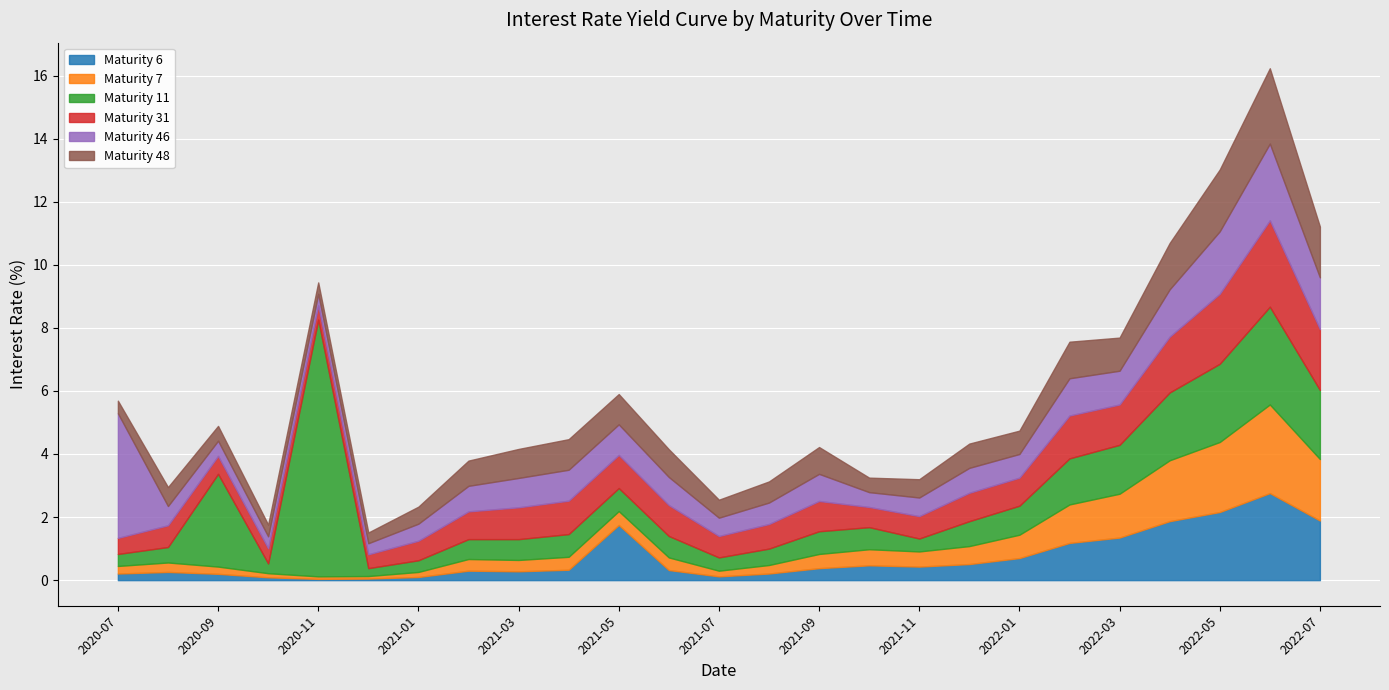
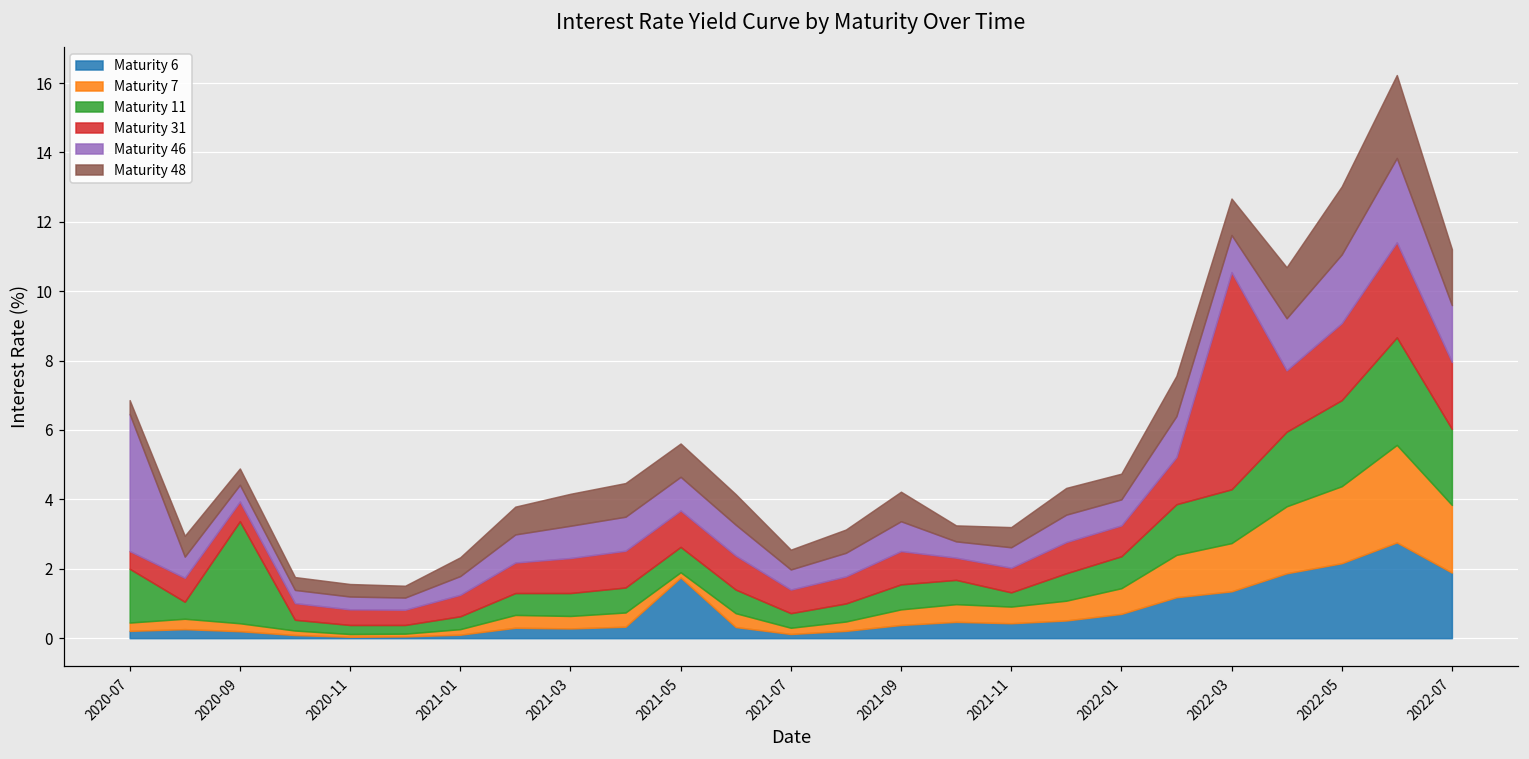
Maturity 11, 2020-07: 0.4 -> 1.6
Maturity 11, 2020-11: 8.1 -> 0.3
Maturity 7, 2021-05: 0.4 -> 0.1
Maturity 31, 2022-03: 1.3 -> 6.3
